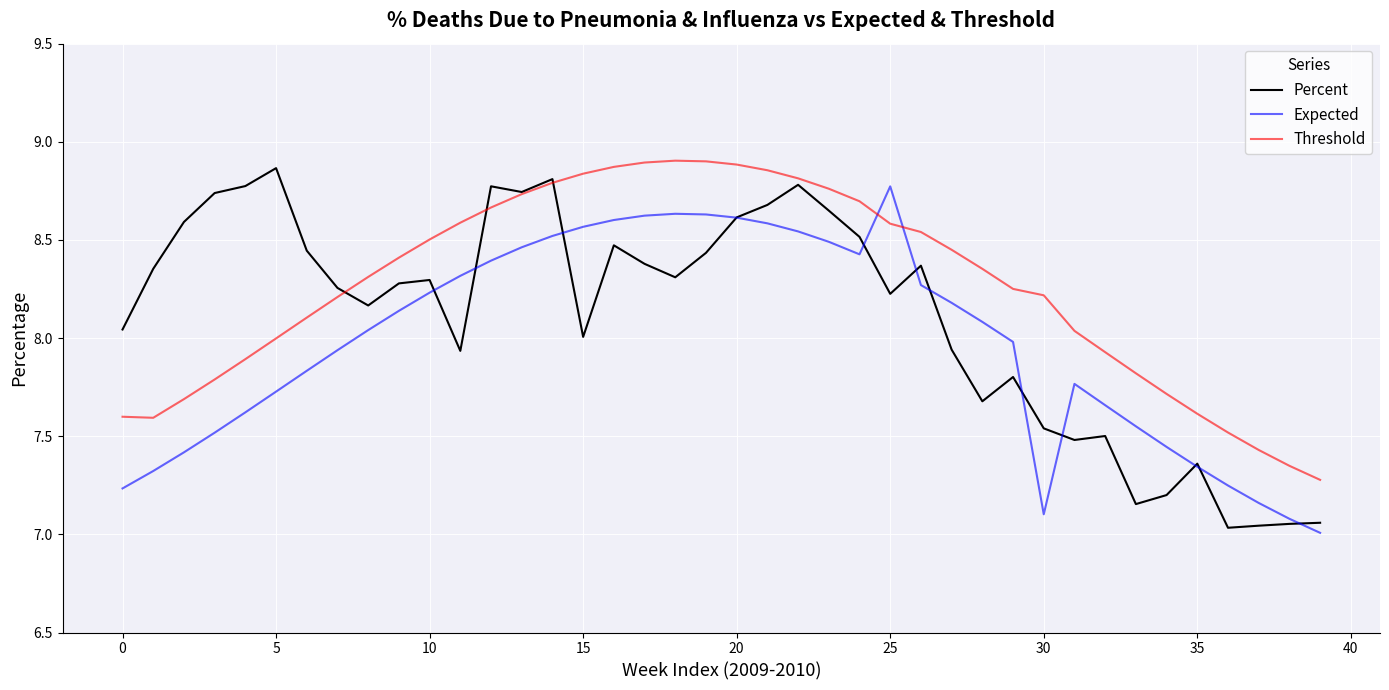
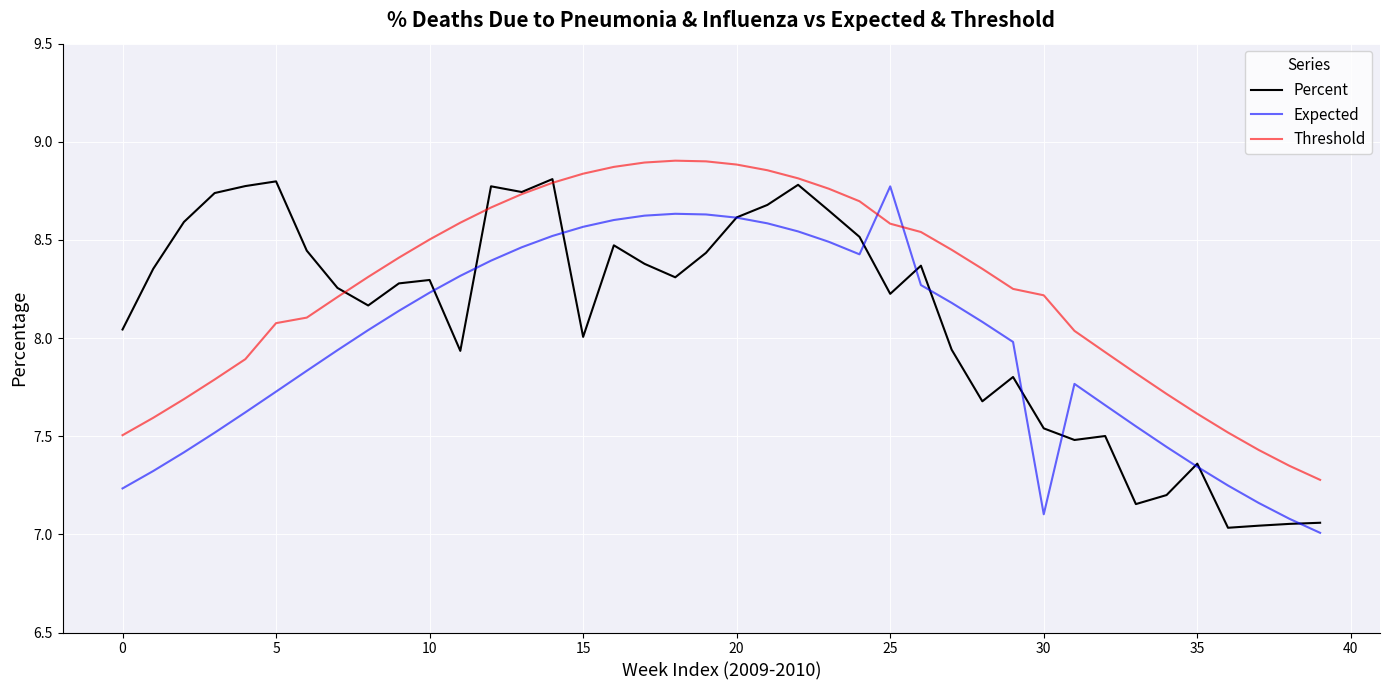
Threshold, 0: 7.60 -> 7.51
Percent, 5: 8.87 -> 8.80
Threshold, 5: 8.00 -> 8.08
